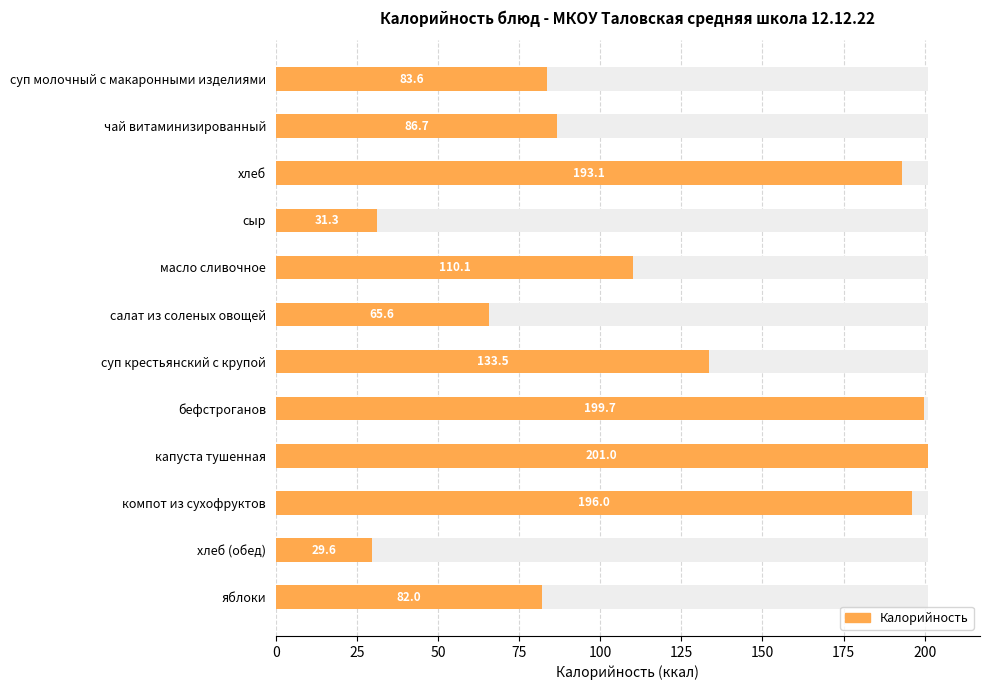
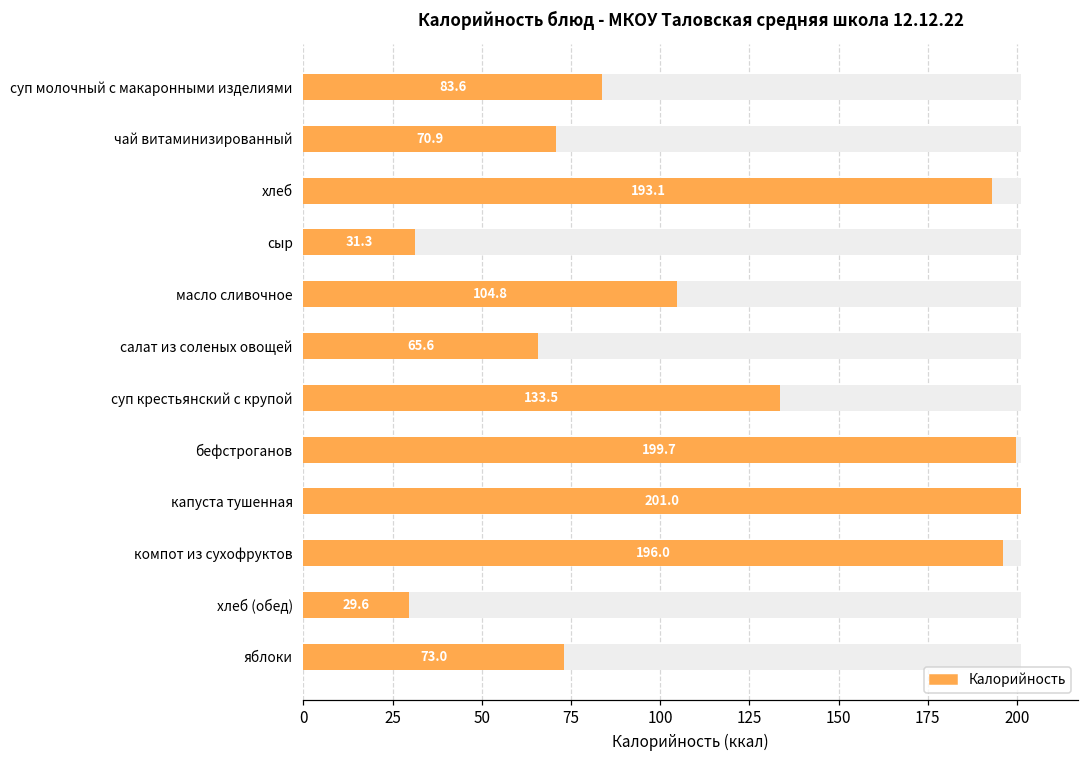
Калорийность, чай витаминизированный: 86.7 -> 70.9
Калорийность, масло сливочное: 110.1 -> 104.8
Калорийность, яблоки: 82.0 -> 73.0
